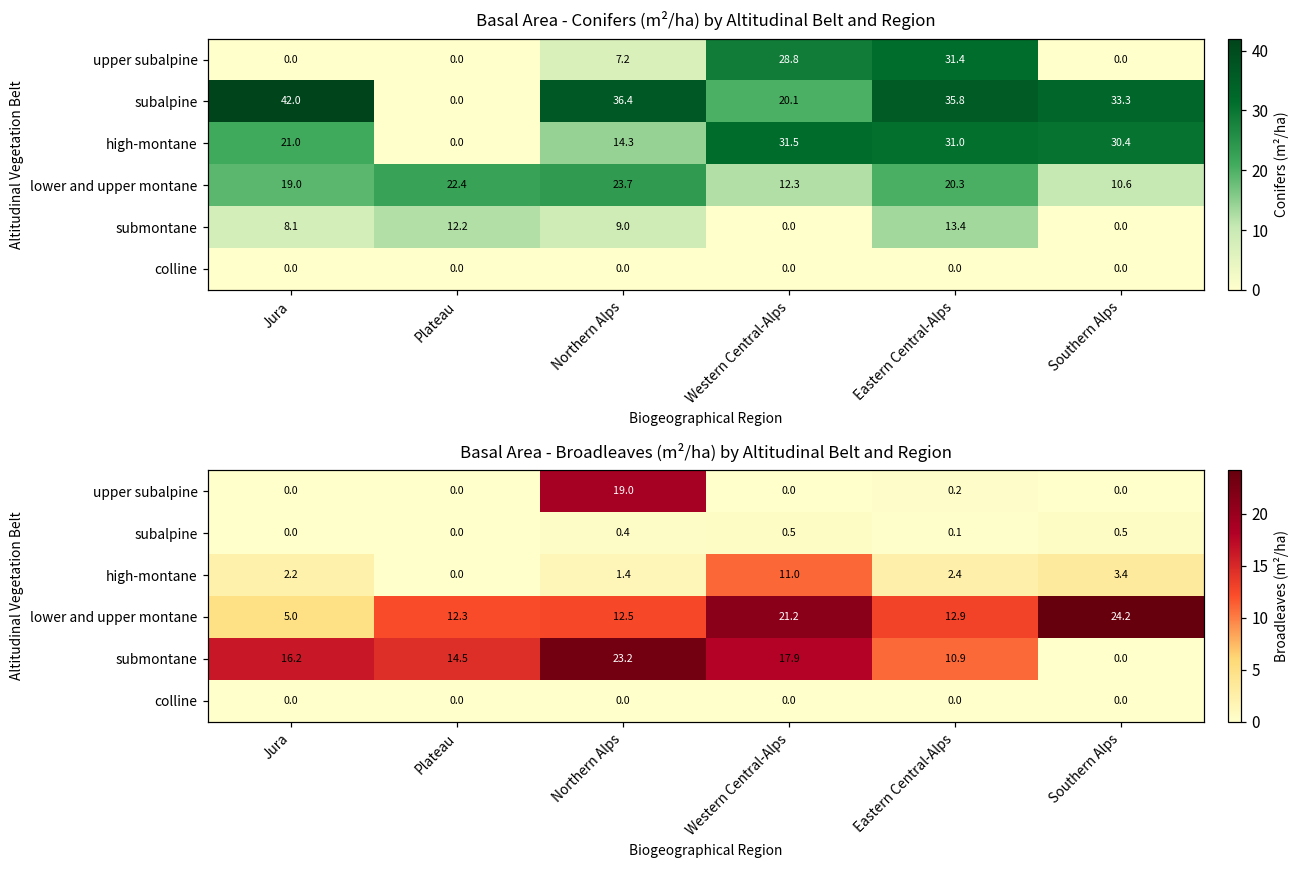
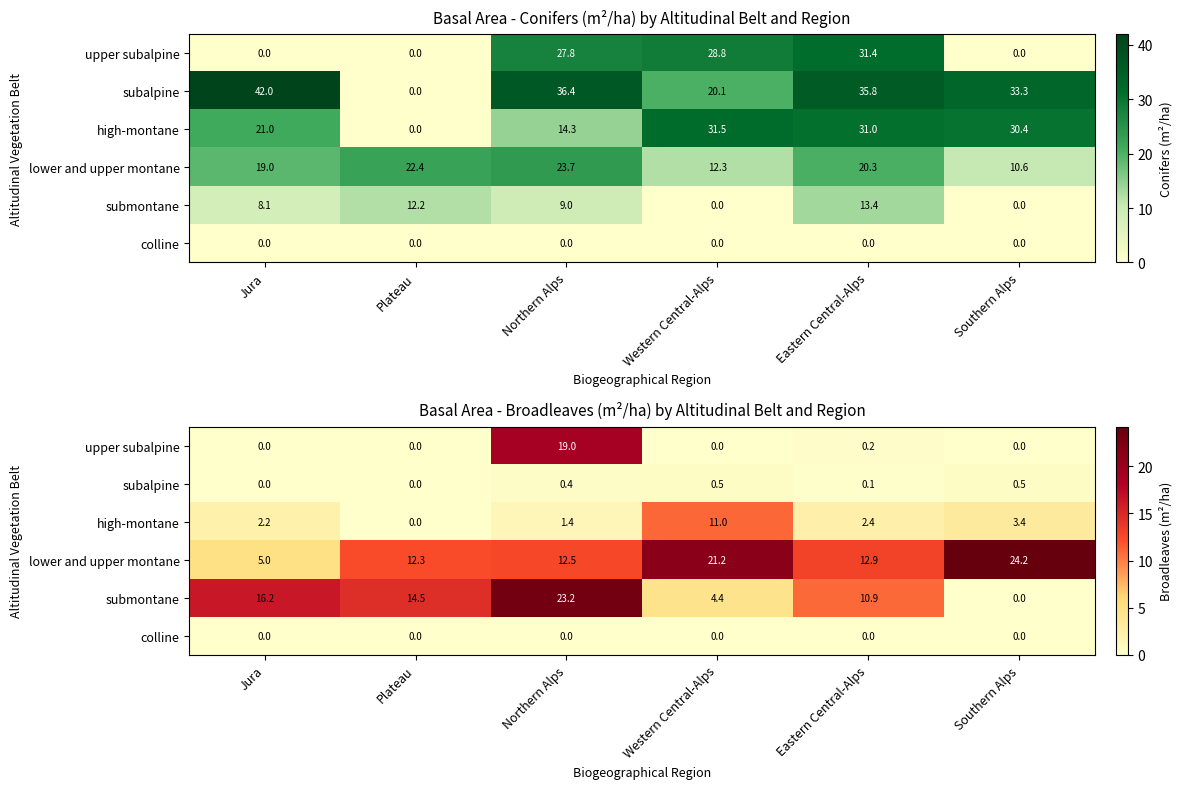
Basal Area - Conifers (m²/ha) by Altitudinal Belt and Region, upper subalpine, Northern Alps: 7.2 -> 27.8
Basal Area - Broadleaves (m²/ha) by Altitudinal Belt and Region, submontane, Western Central-Alps: 17.9 -> 4.4
